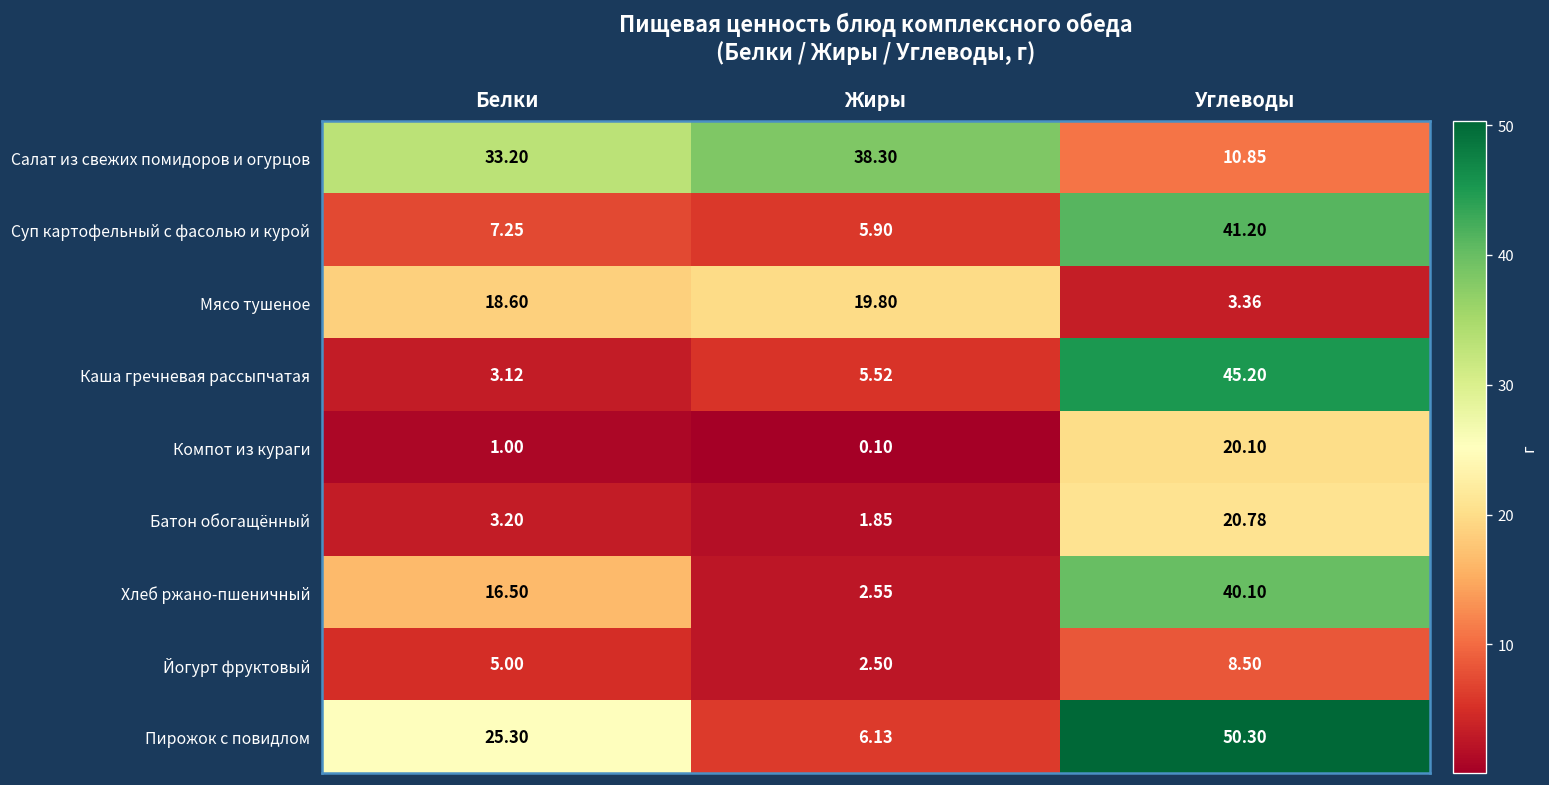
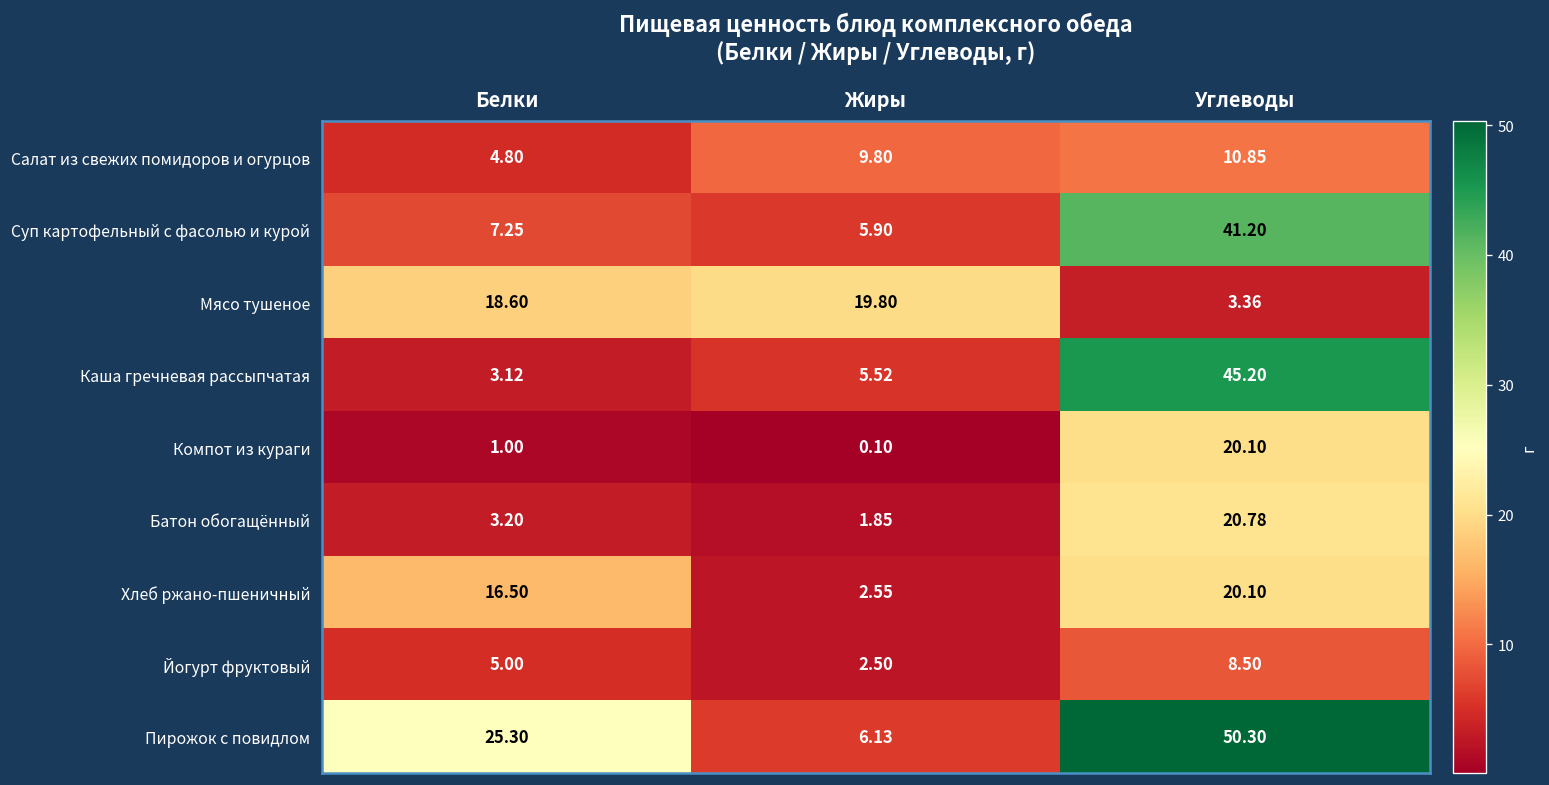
Салат из свежих помидоров и огурцов, Белки: 33.20 -> 4.80
Салат из свежих помидоров и огурцов, Жиры: 38.30 -> 9.80
Хлеб ржано-пшеничный, Углеводы: 40.10 -> 20.10
